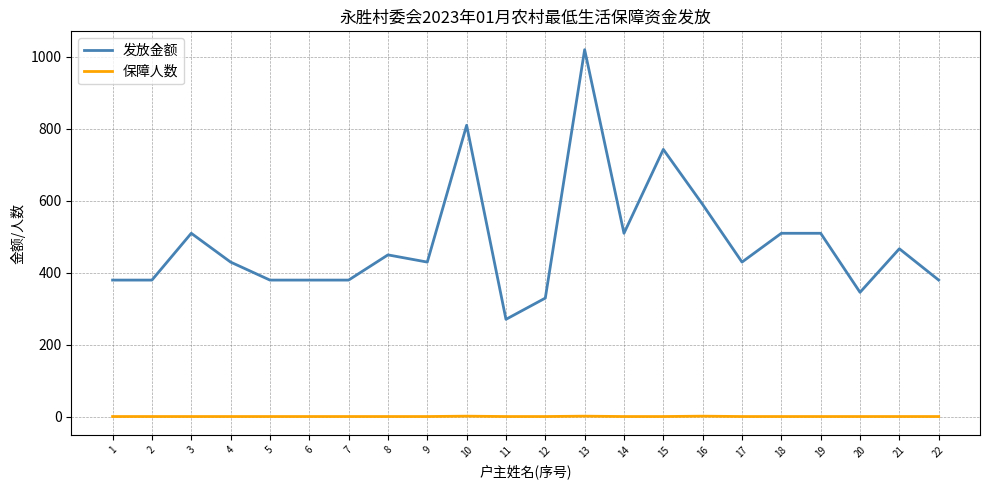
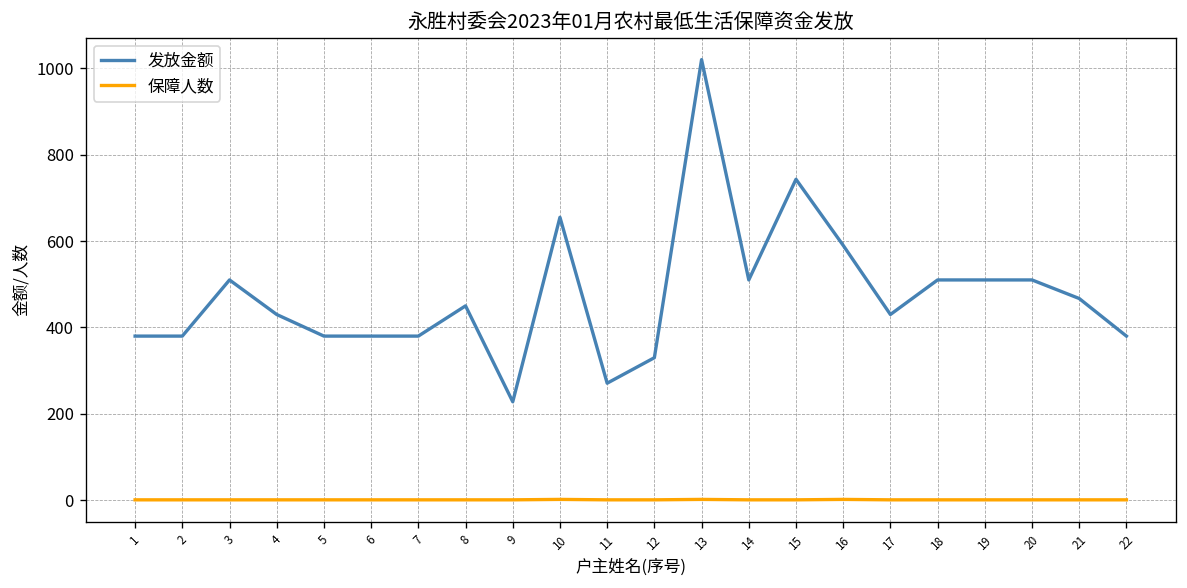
发放金额, 9: 430 -> 230
发放金额, 10: 810 -> 660
发放金额, 20: 350 -> 510
